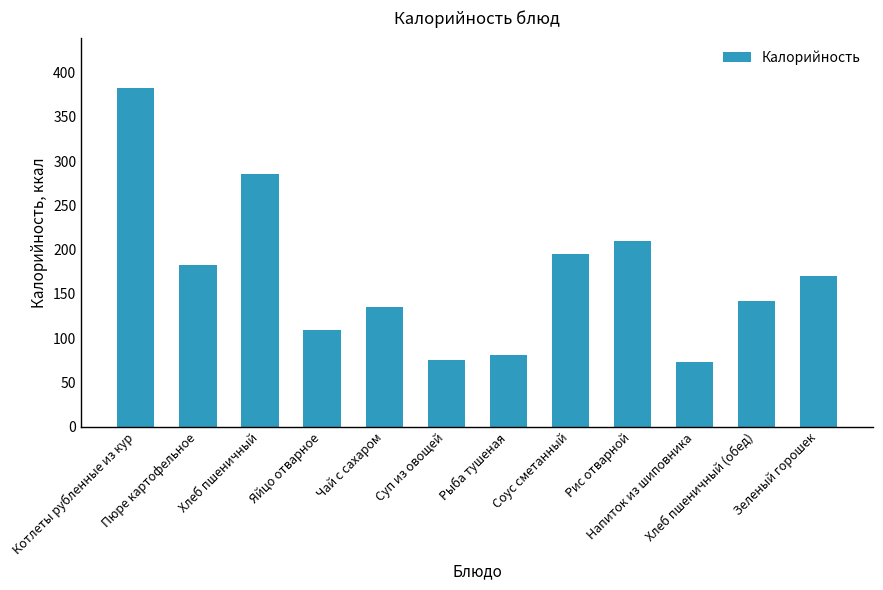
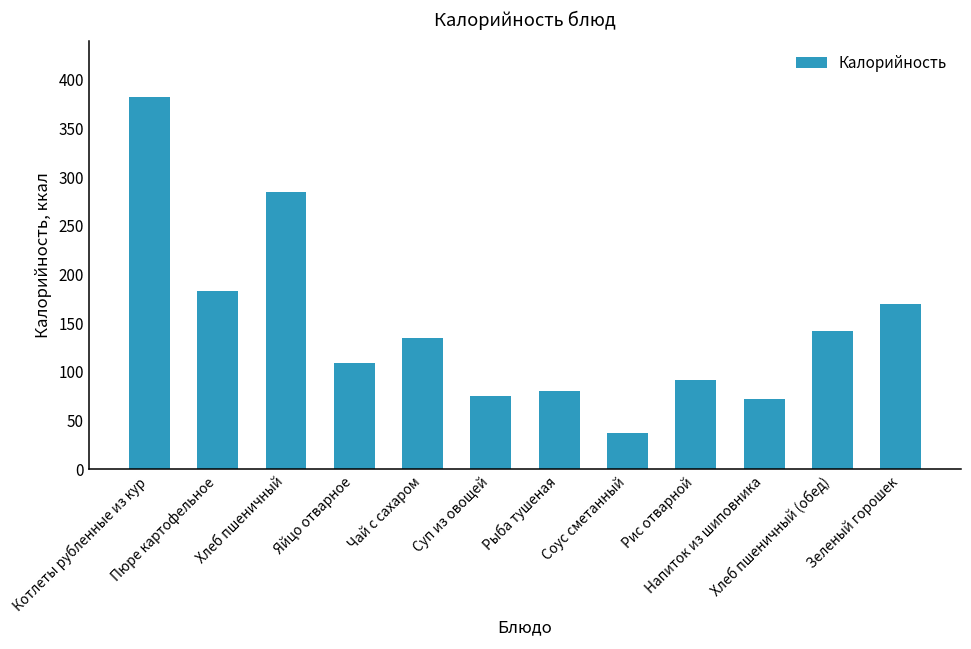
Соус сметанный: 190 -> 40
Рис отварной: 210 -> 90
